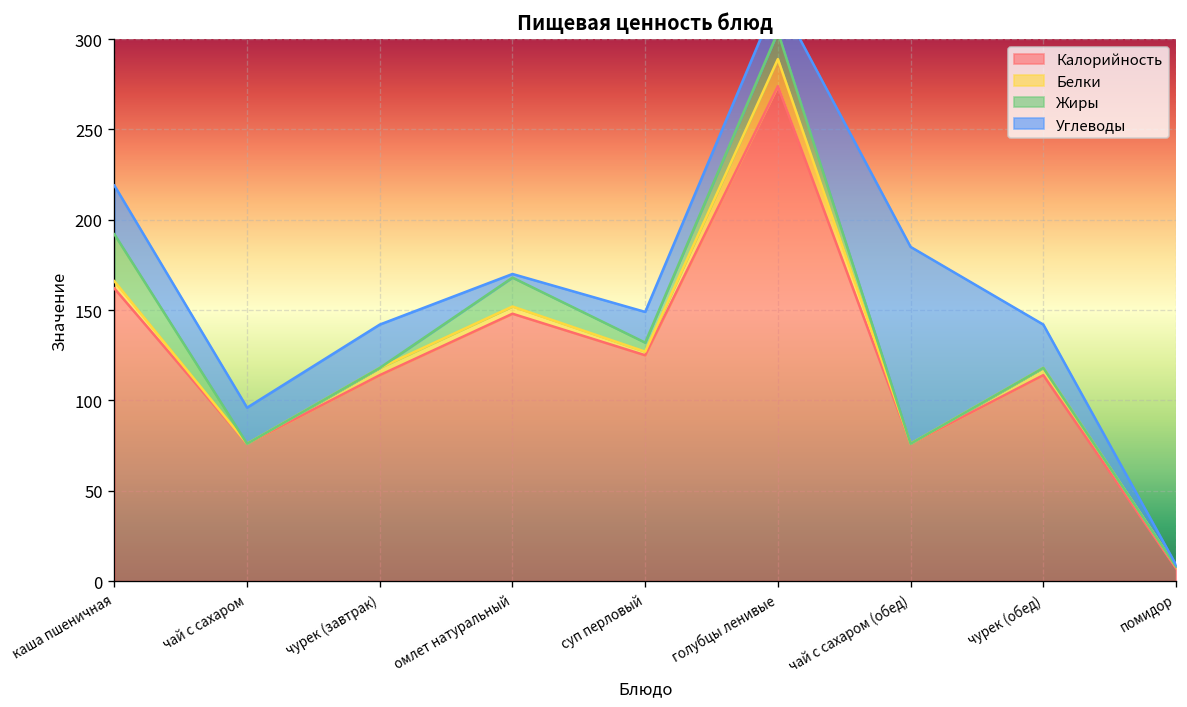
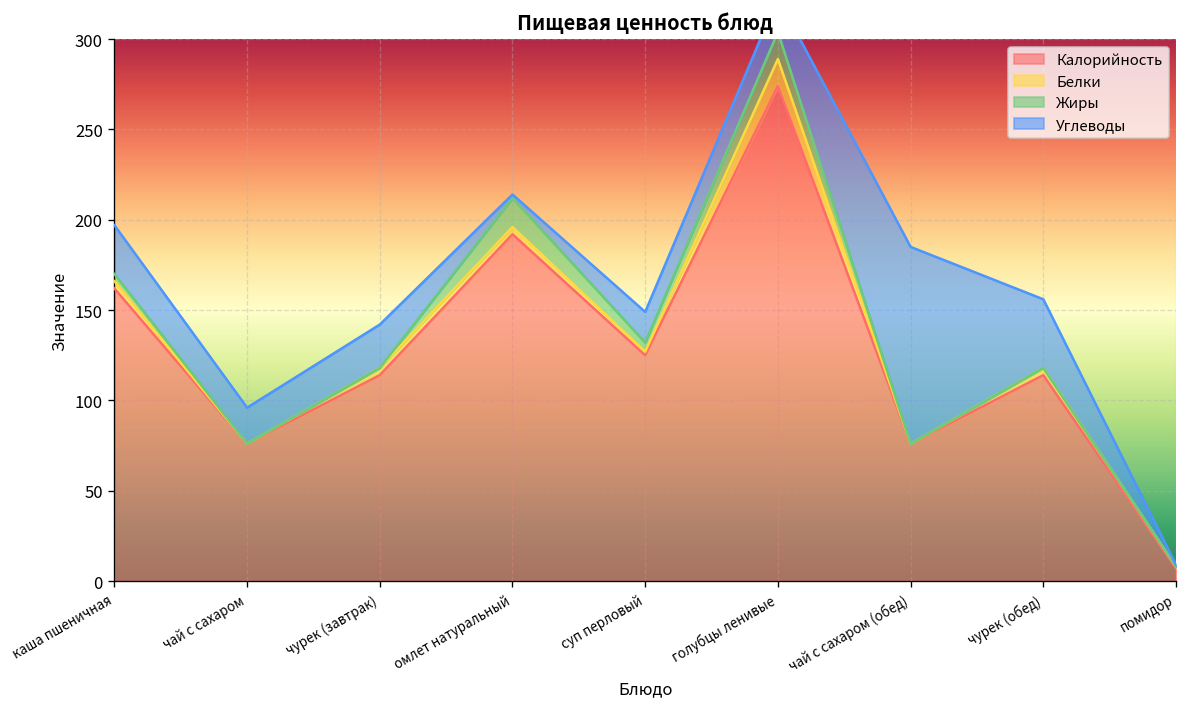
Жиры, каша пшеничная: 26 -> 4
Калорийность, омлет натуральный: 148 -> 192
Углеводы, чурек (обед): 24 -> 38
